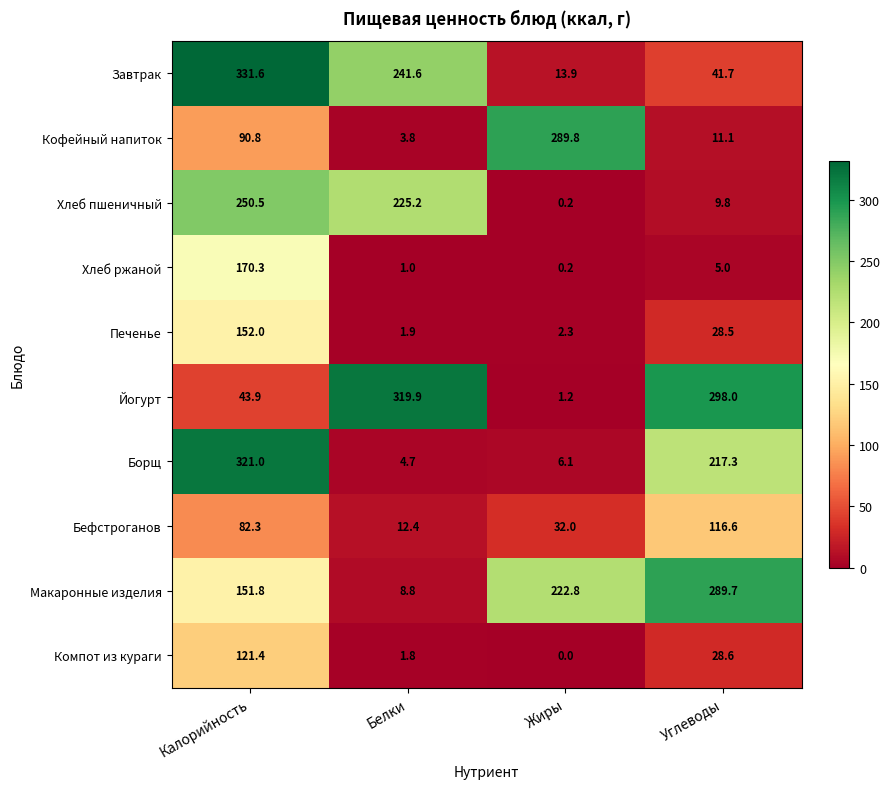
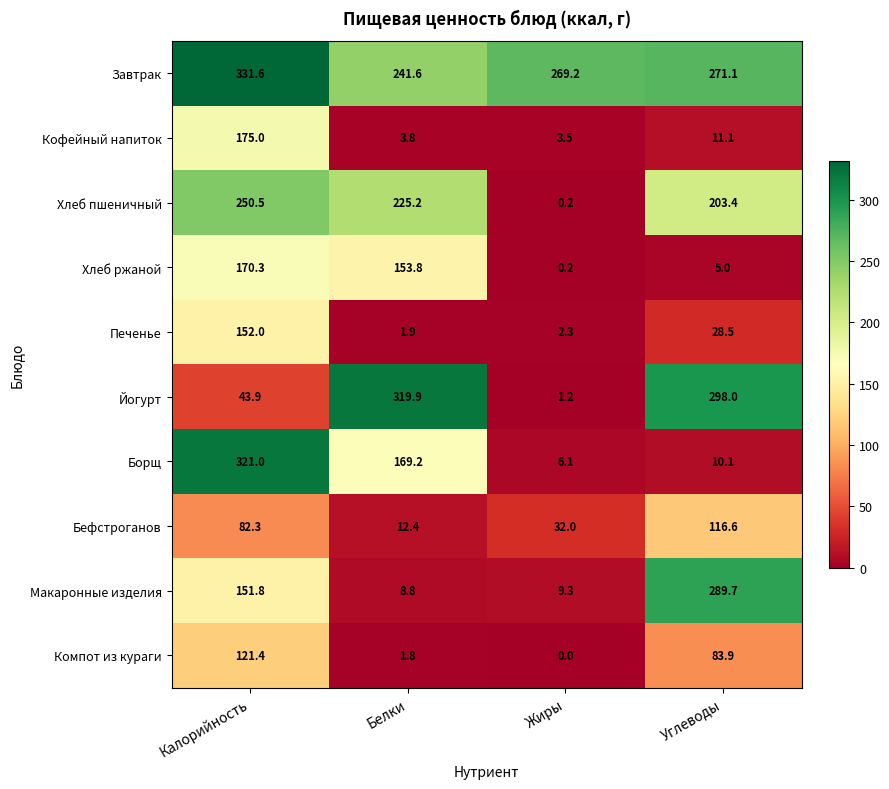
Завтрак, Жиры: 13.9 -> 269.2
Завтрак, Углеводы: 41.7 -> 271.1
Кофейный напиток, Калорийность: 90.8 -> 175.0
Кофейный напиток, Жиры: 289.8 -> 3.5
Хлеб пшеничный, Углеводы: 9.8 -> 203.4
Хлеб ржаной, Белки: 1.0 -> 153.8
Борщ, Белки: 4.7 -> 169.2
Борщ, Углеводы: 217.3 -> 10.1
Макаронные изделия, Жиры: 222.8 -> 9.3
Компот из кураги, Углеводы: 28.6 -> 83.9
